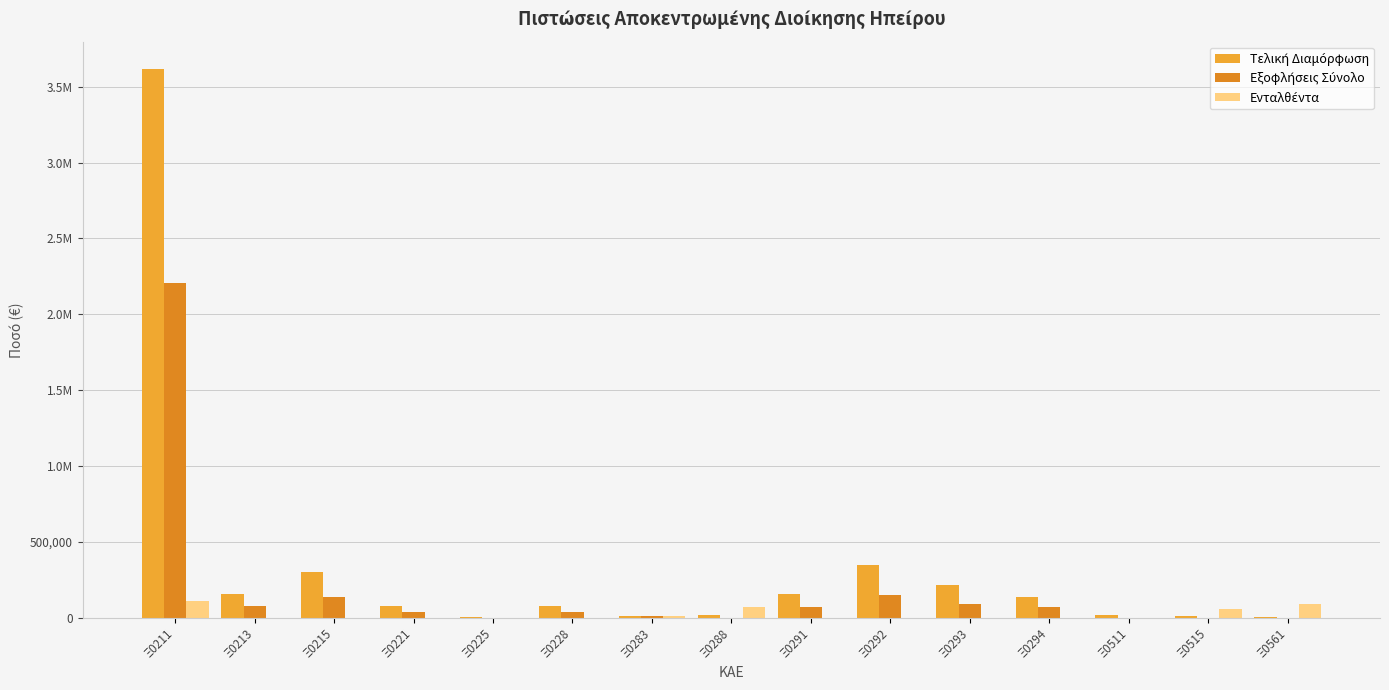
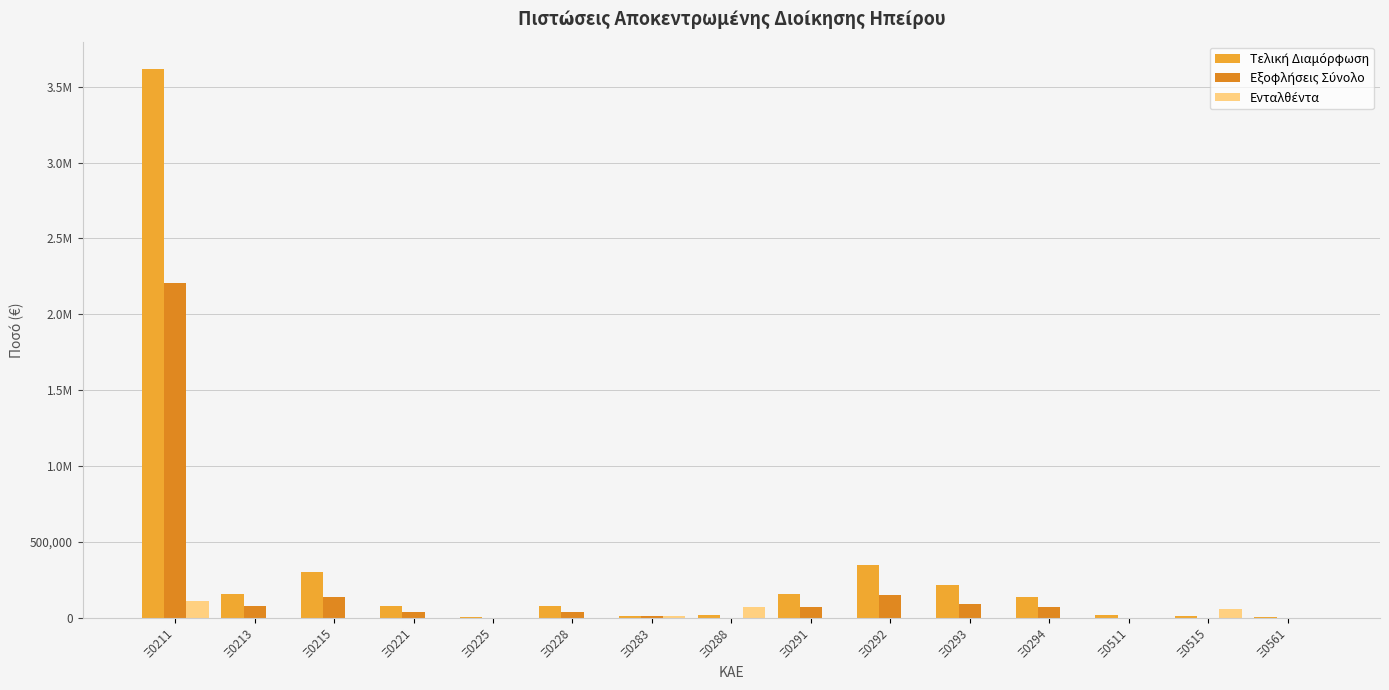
Ενταλθέντα, Ξ0561: 90,000 -> 0
